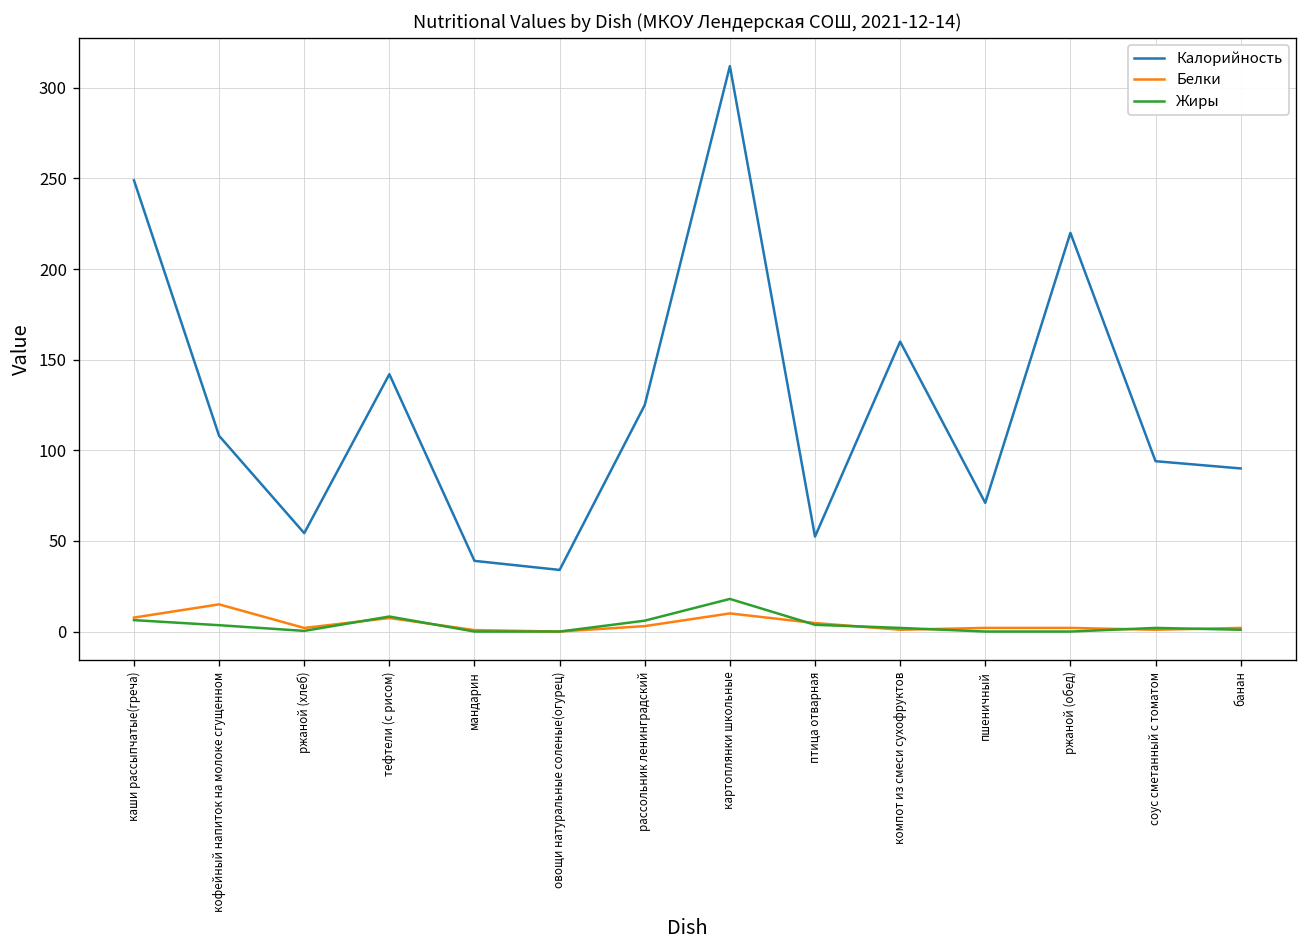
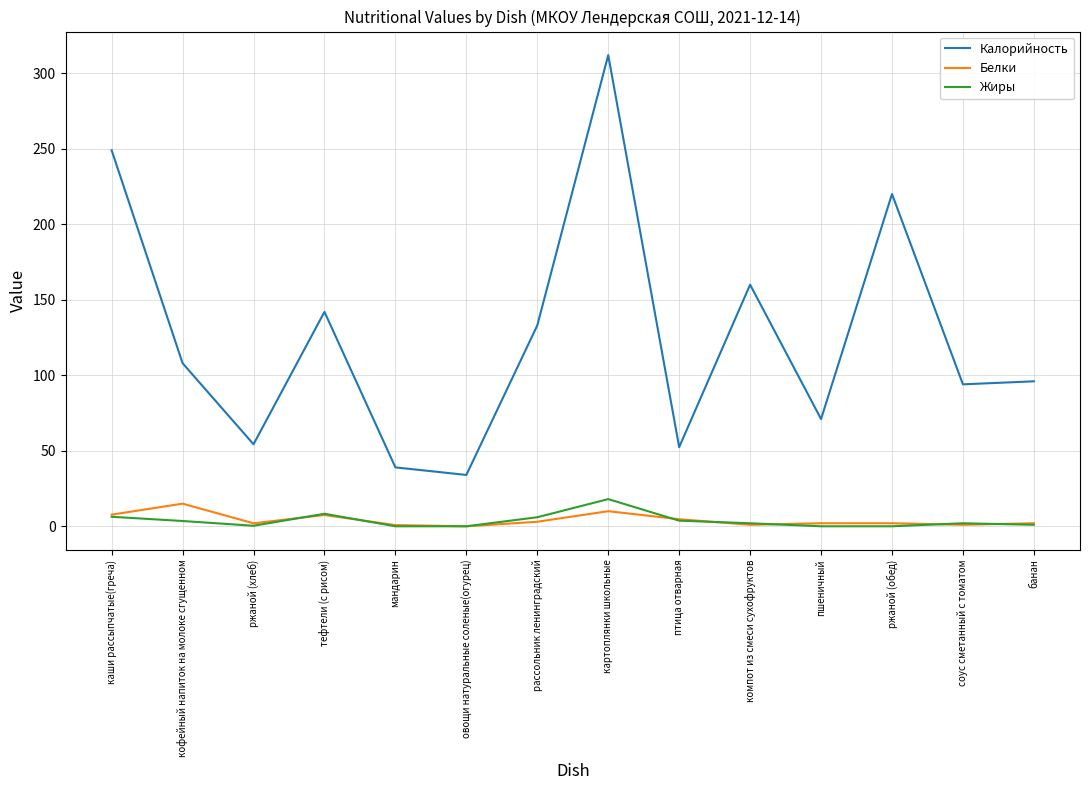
Калорийность, рассольник ленинградский: 125 -> 133
Калорийность, банан: 90 -> 96
